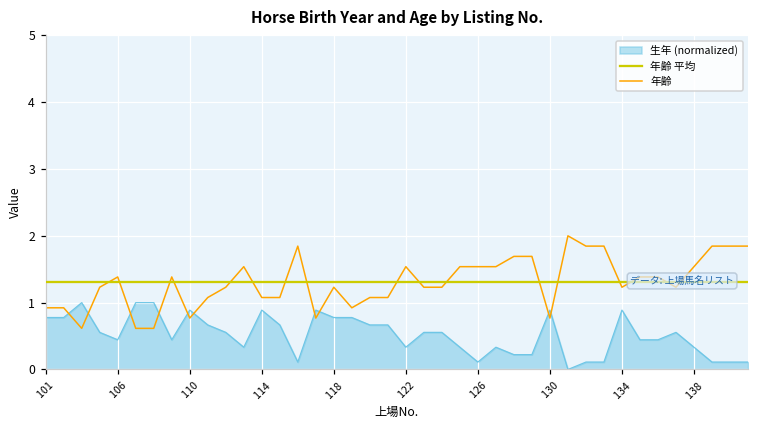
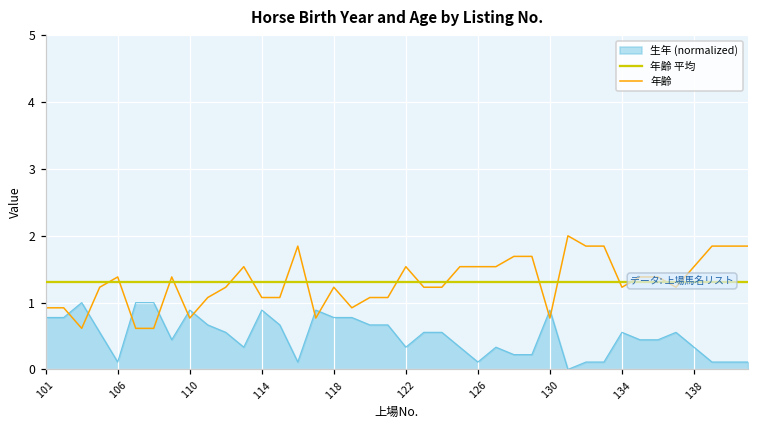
生年 (normalized), 106: 0.4 -> 0.1
生年 (normalized), 134: 0.9 -> 0.6
